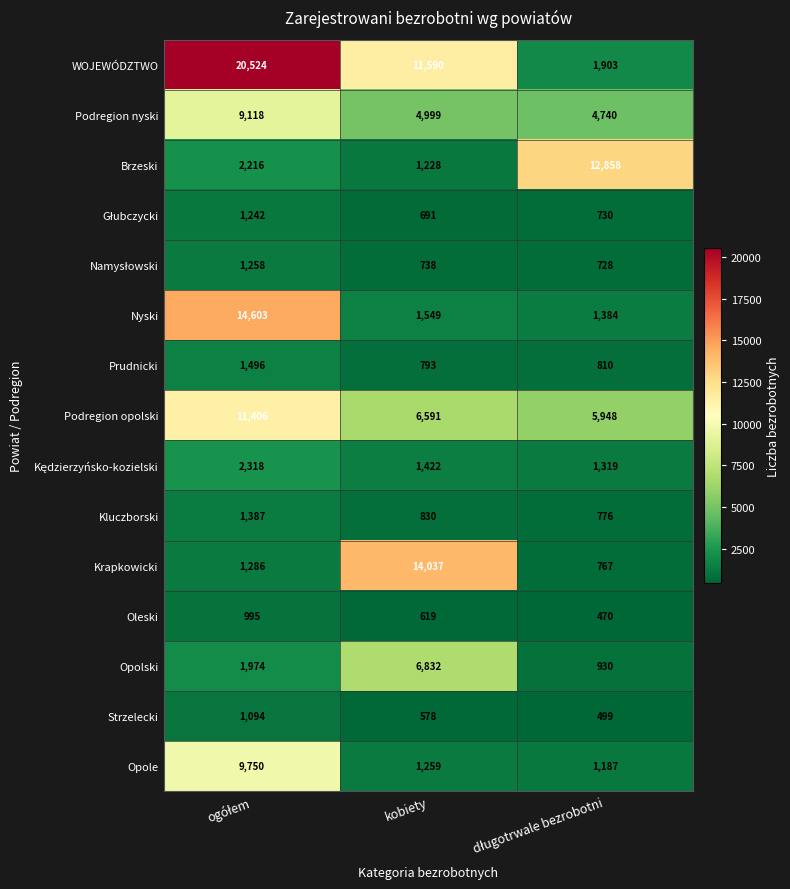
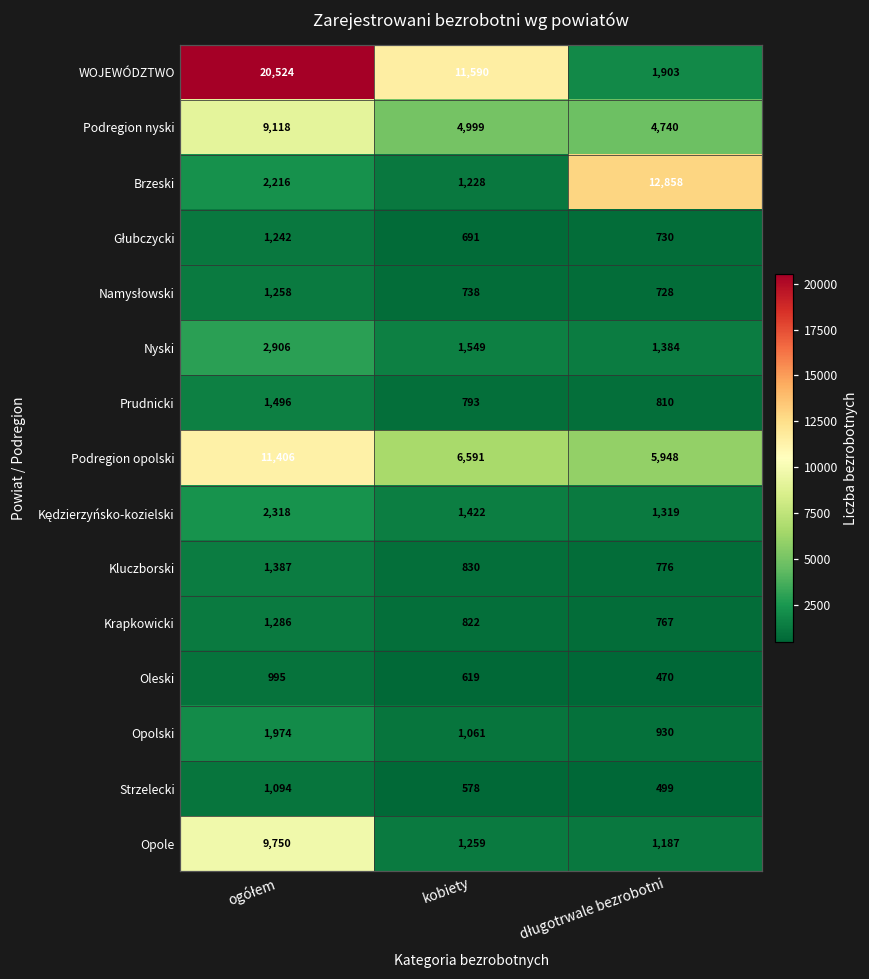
Nyski, ogółem: 14,603 -> 2,906
Krapkowicki, kobiety: 14,037 -> 822
Opolski, kobiety: 6,832 -> 1,061
